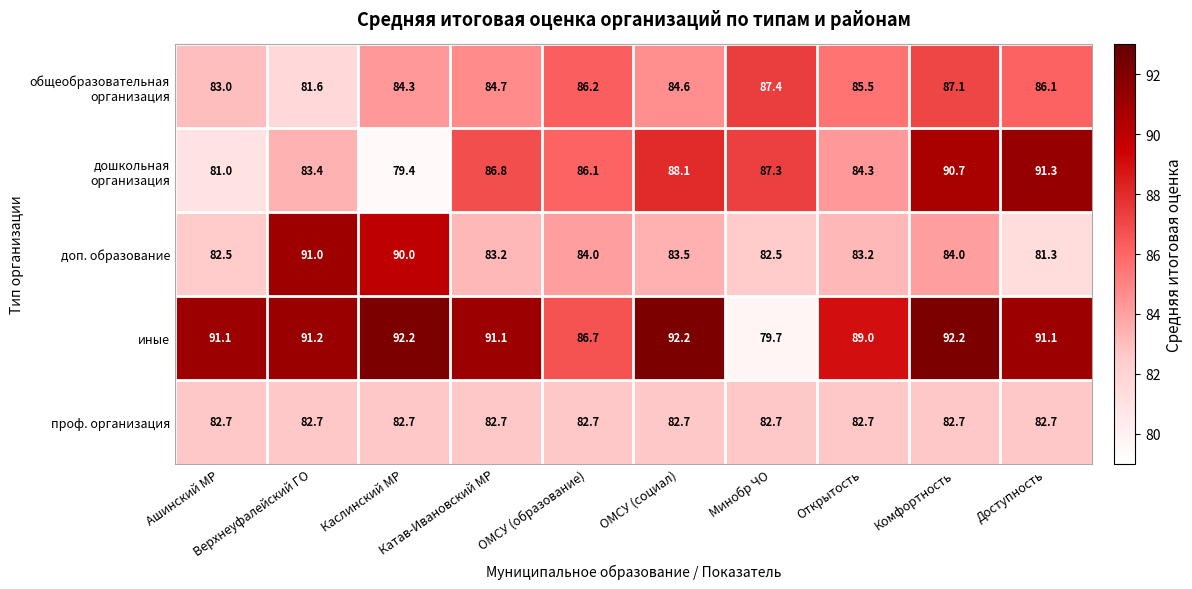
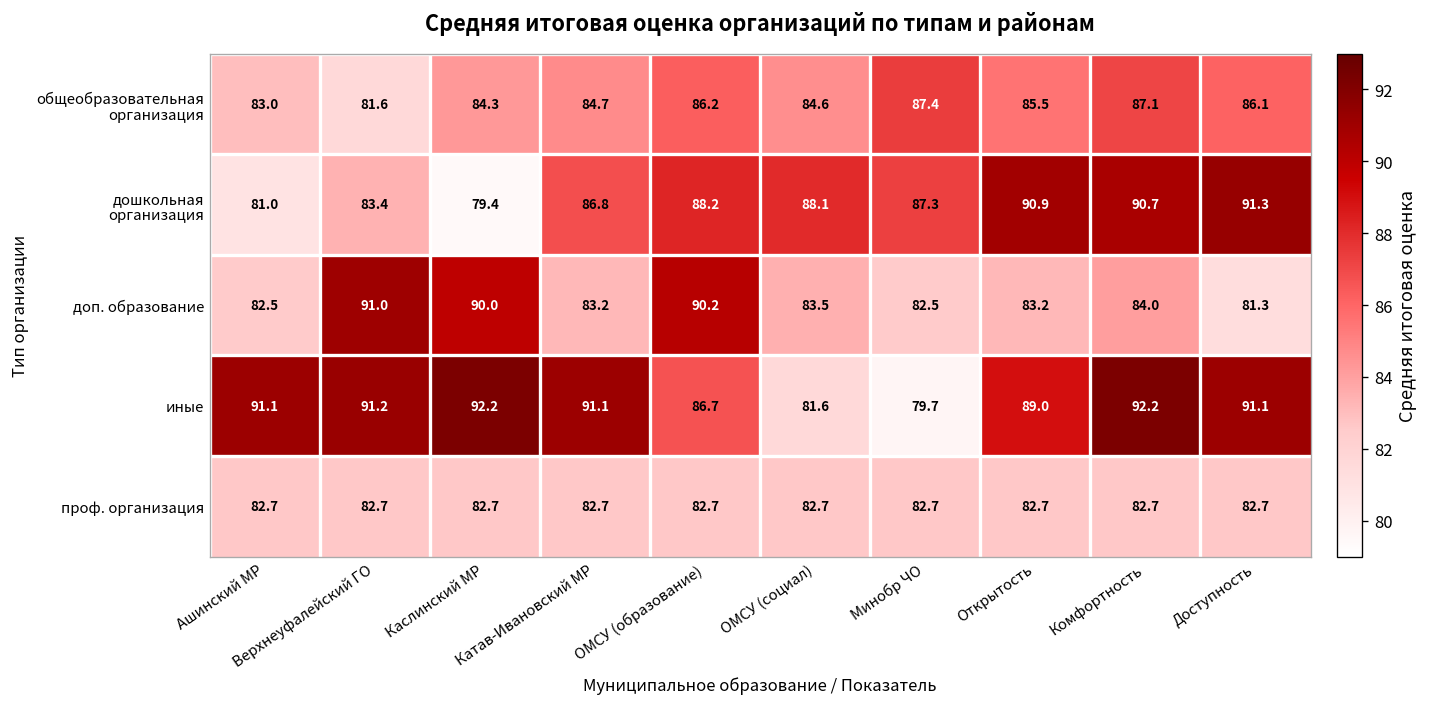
дошкольная организация, ОМСУ (образование): 86.1 -> 88.2
дошкольная организация, Открытость: 84.3 -> 90.9
доп. образование, ОМСУ (образование): 84.0 -> 90.2
иные, ОМСУ (социал): 92.2 -> 81.6
